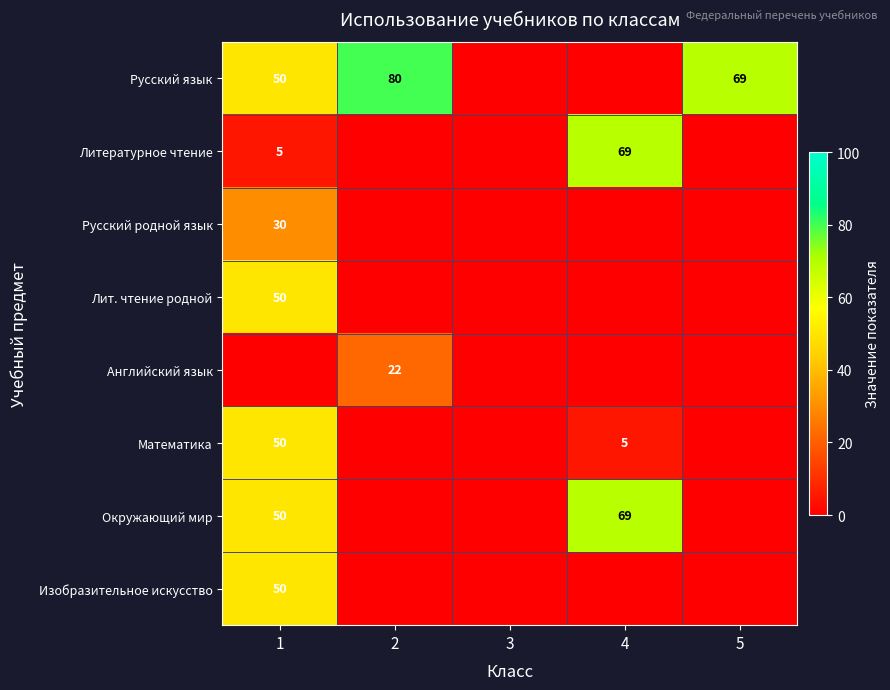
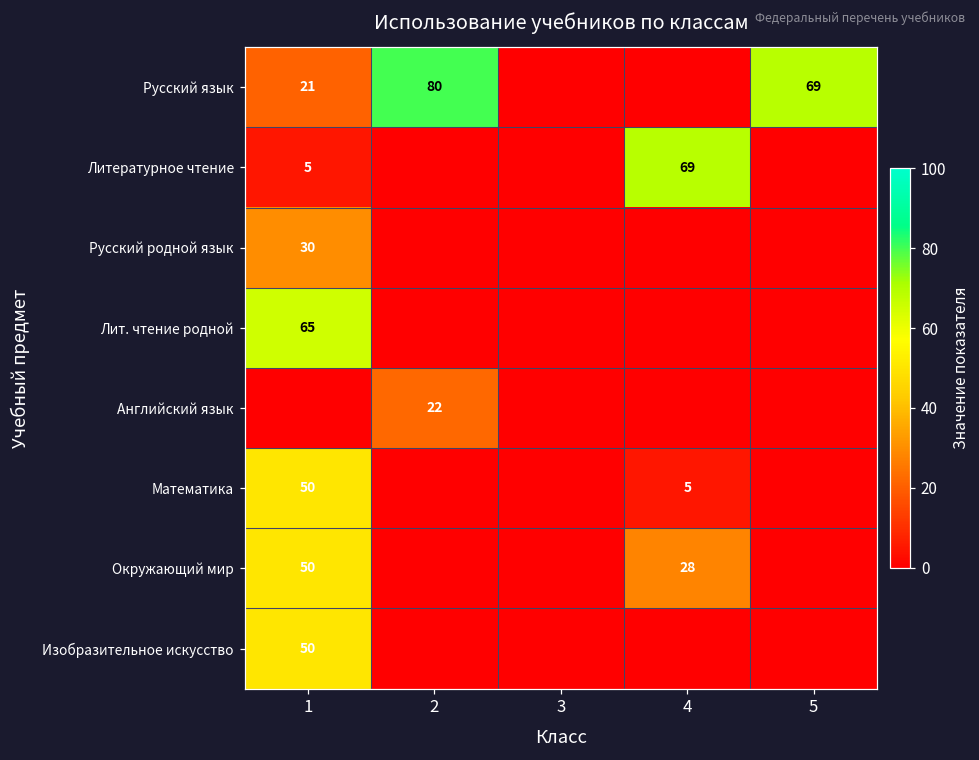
Русский язык, 1: 50 -> 21
Лит. чтение родной, 1: 50 -> 65
Окружающий мир, 4: 69 -> 28
